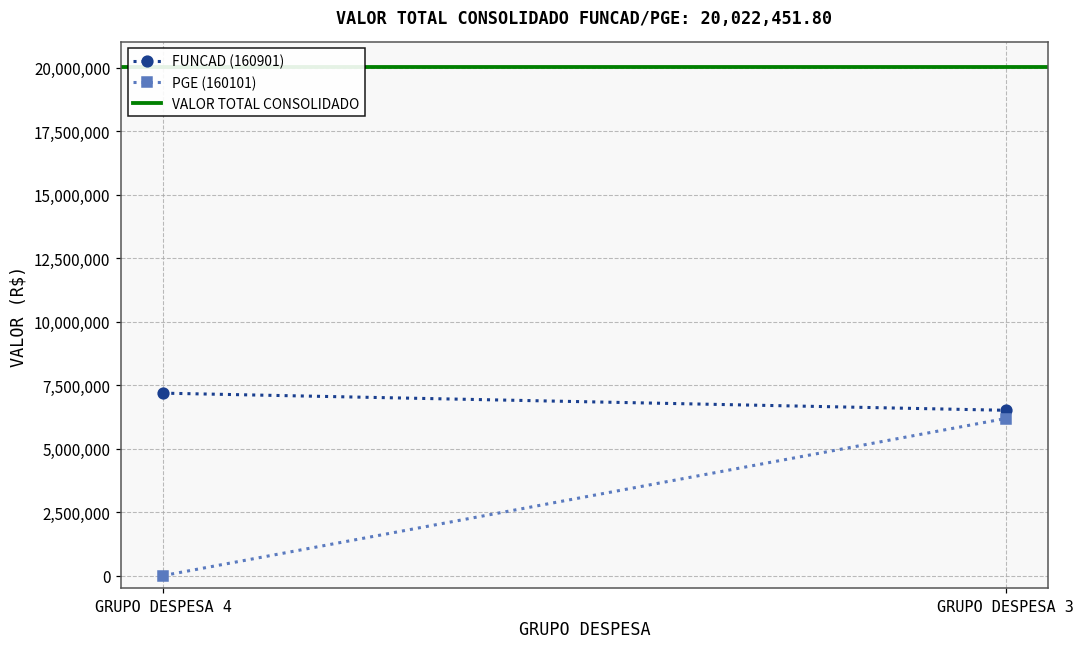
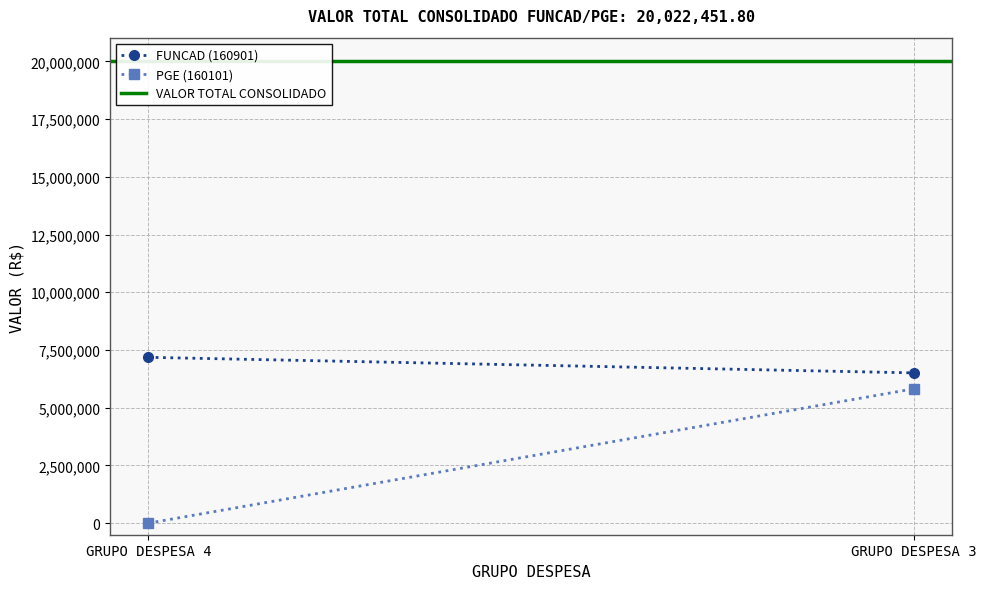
PGE (160101), GRUPO DESPESA 3: 6,200,000 -> 5,800,000
